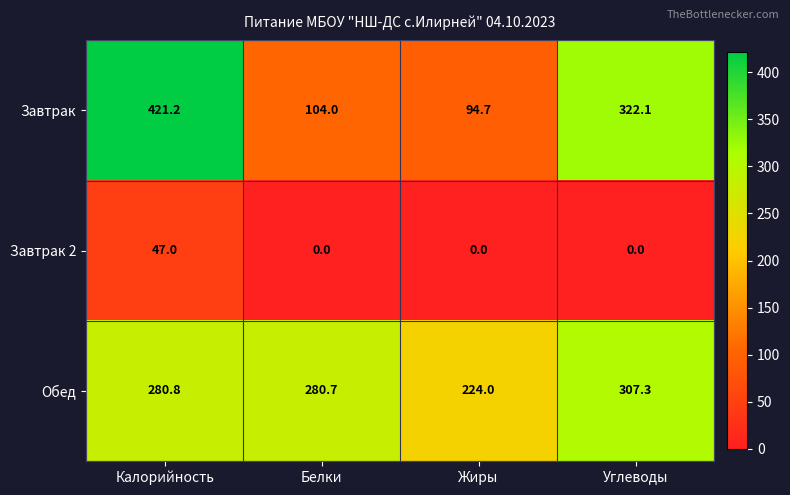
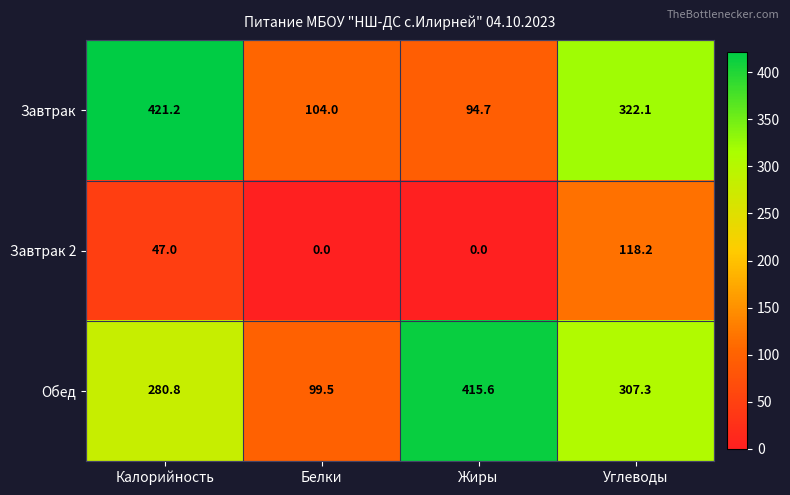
Завтрак 2, Углеводы: 0.0 -> 118.2
Обед, Белки: 280.7 -> 99.5
Обед, Жиры: 224.0 -> 415.6
